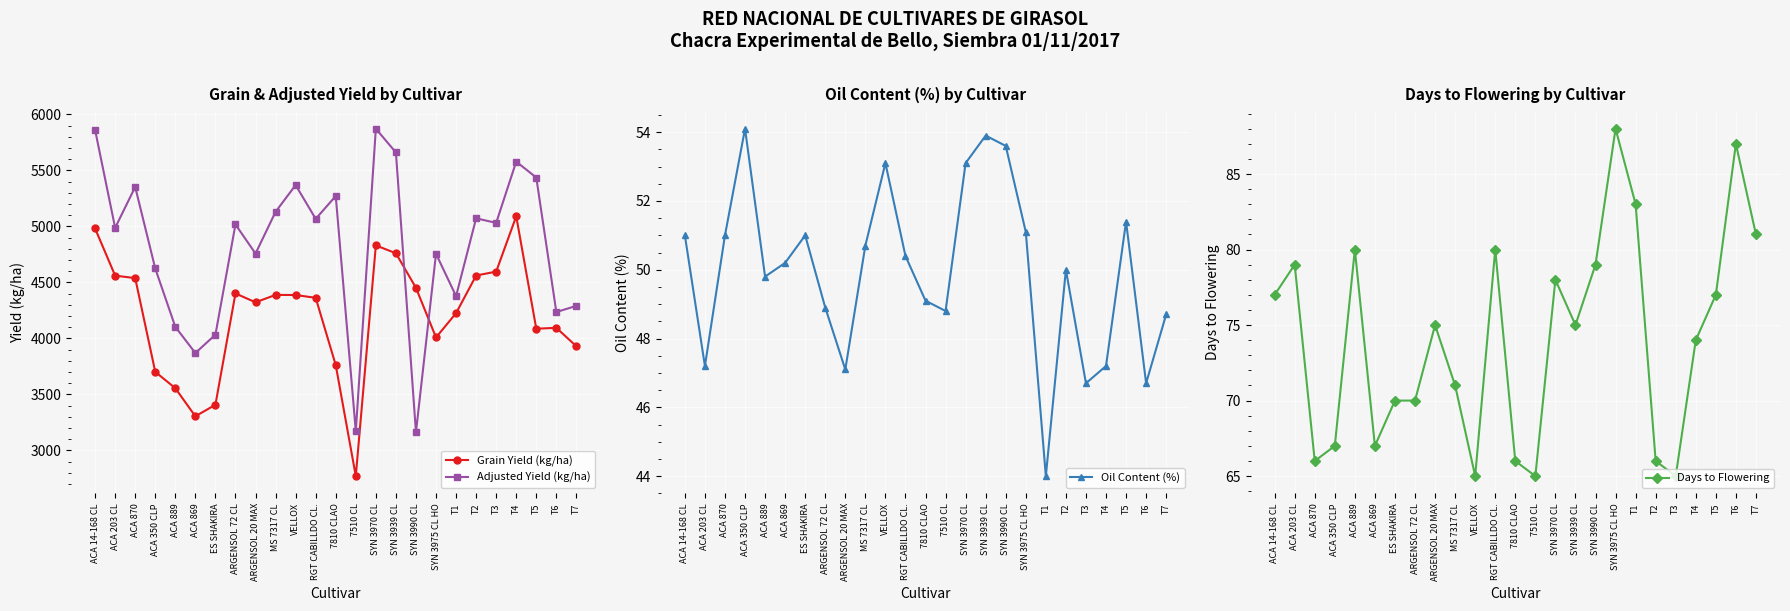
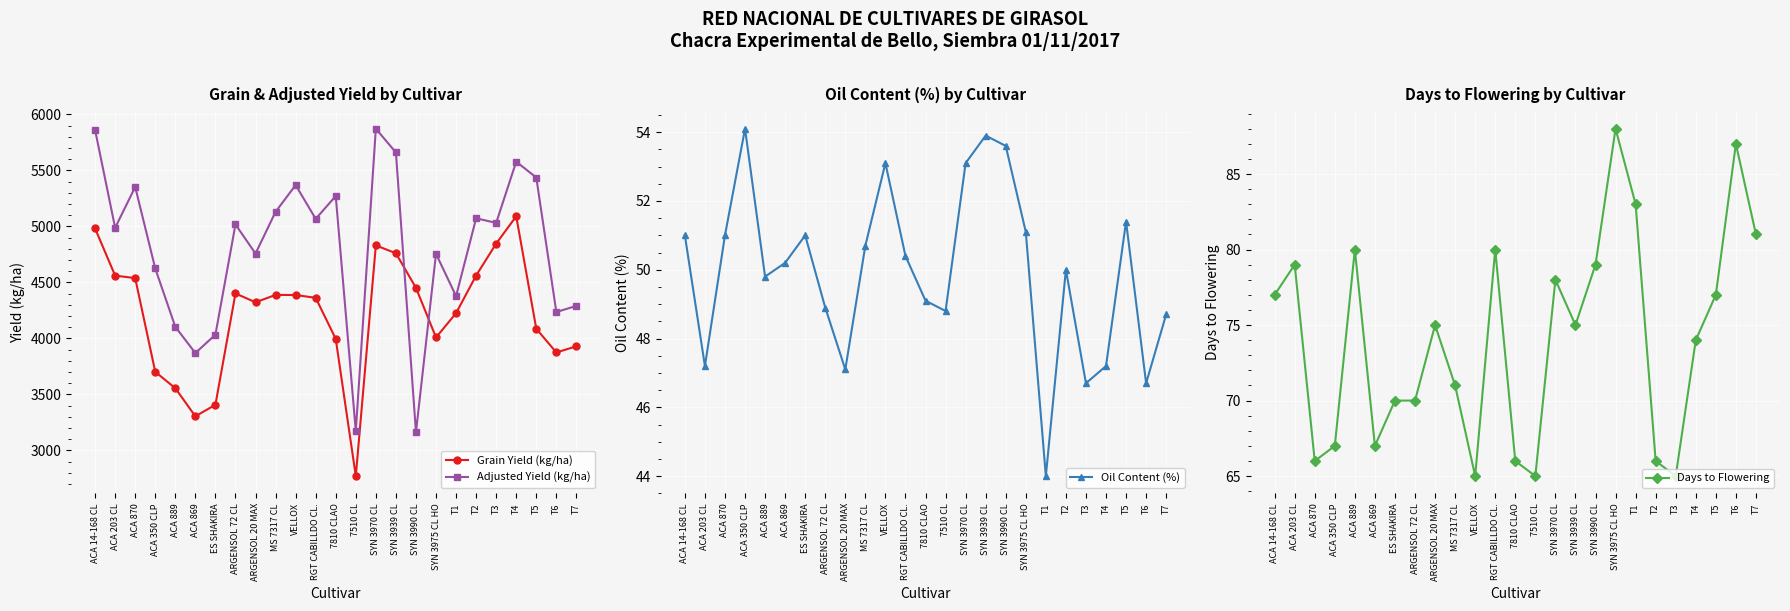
Grain & Adjusted Yield by Cultivar, Grain Yield (kg/ha), 7810 CLAO: 3760 -> 4000
Grain & Adjusted Yield by Cultivar, Grain Yield (kg/ha), T3: 4600 -> 4850
Grain & Adjusted Yield by Cultivar, Grain Yield (kg/ha), T6: 4090 -> 3870
